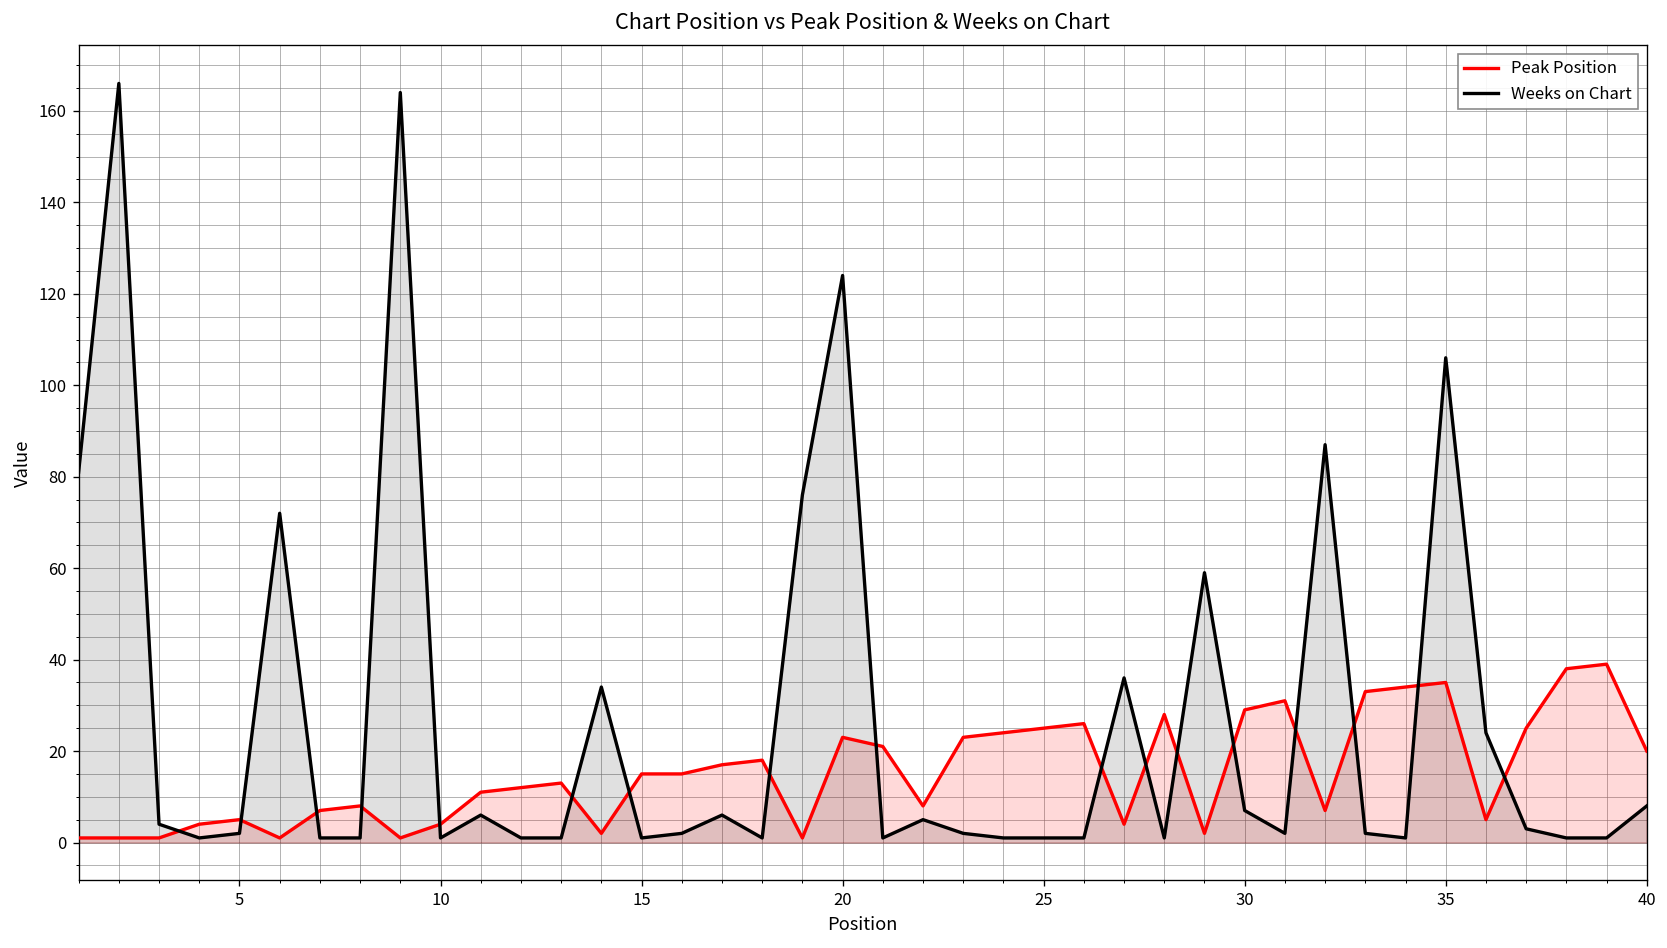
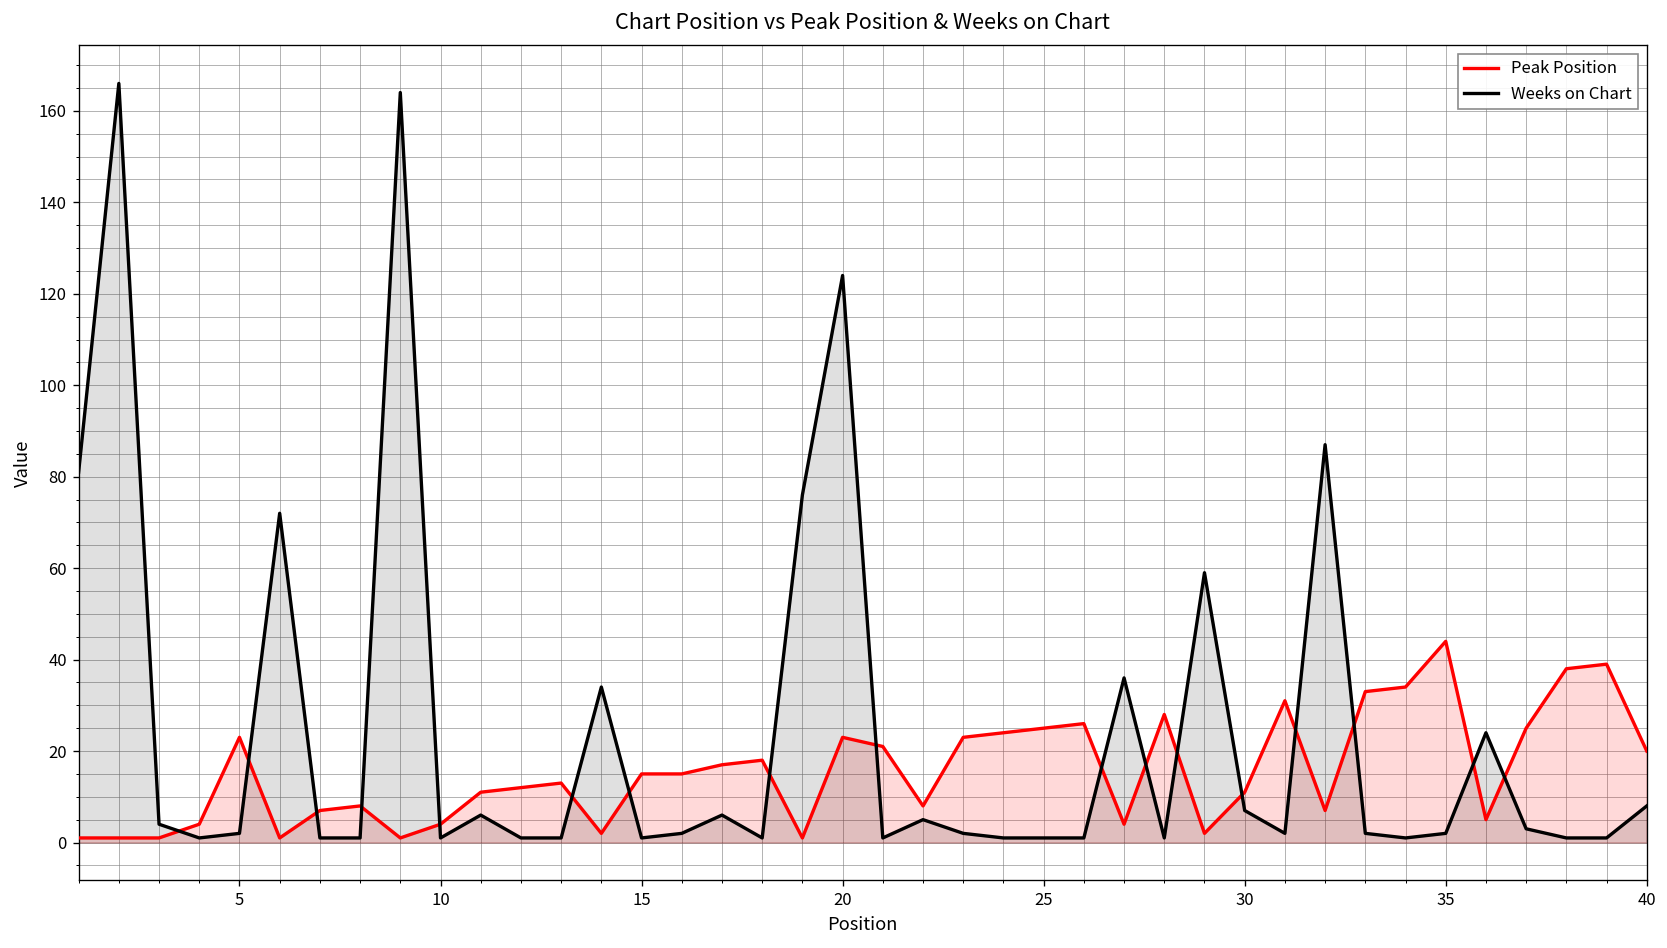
Peak Position, 5: 5 -> 23
Peak Position, 30: 29 -> 11
Peak Position, 35: 35 -> 44
Weeks on Chart, 35: 106 -> 2
